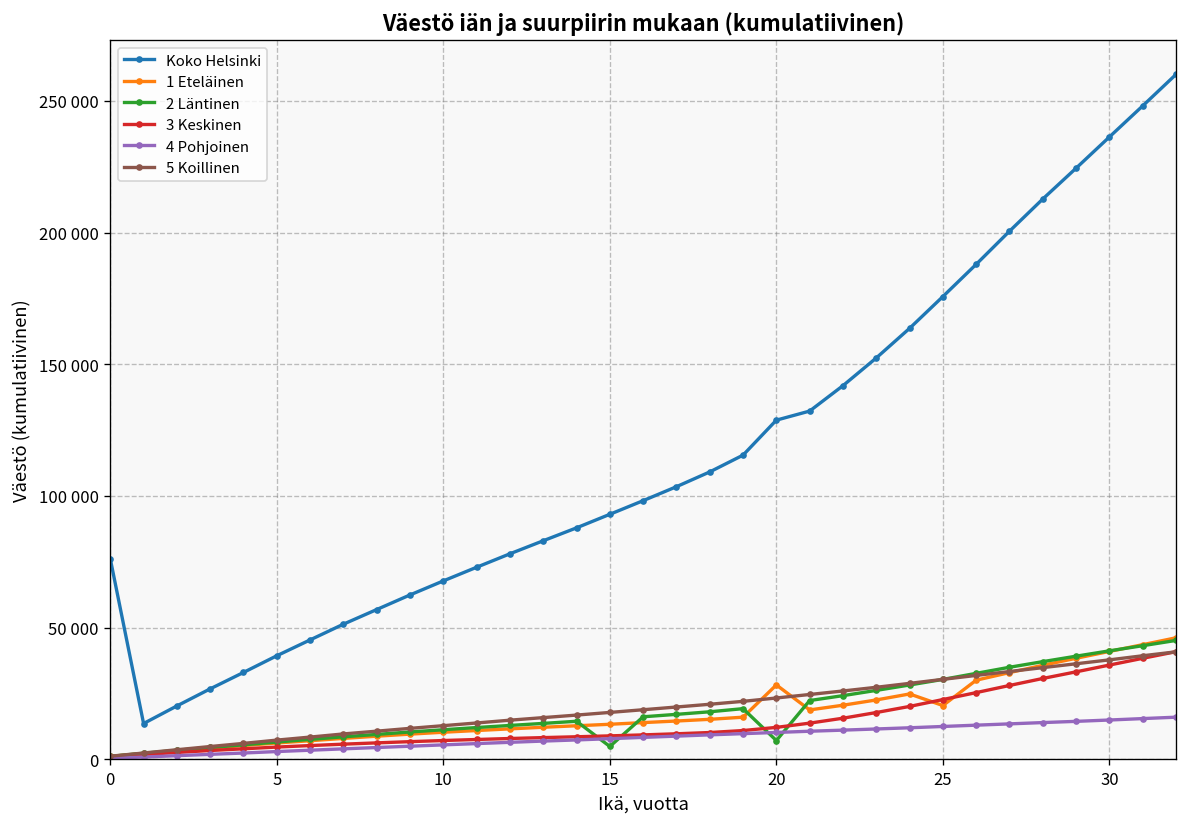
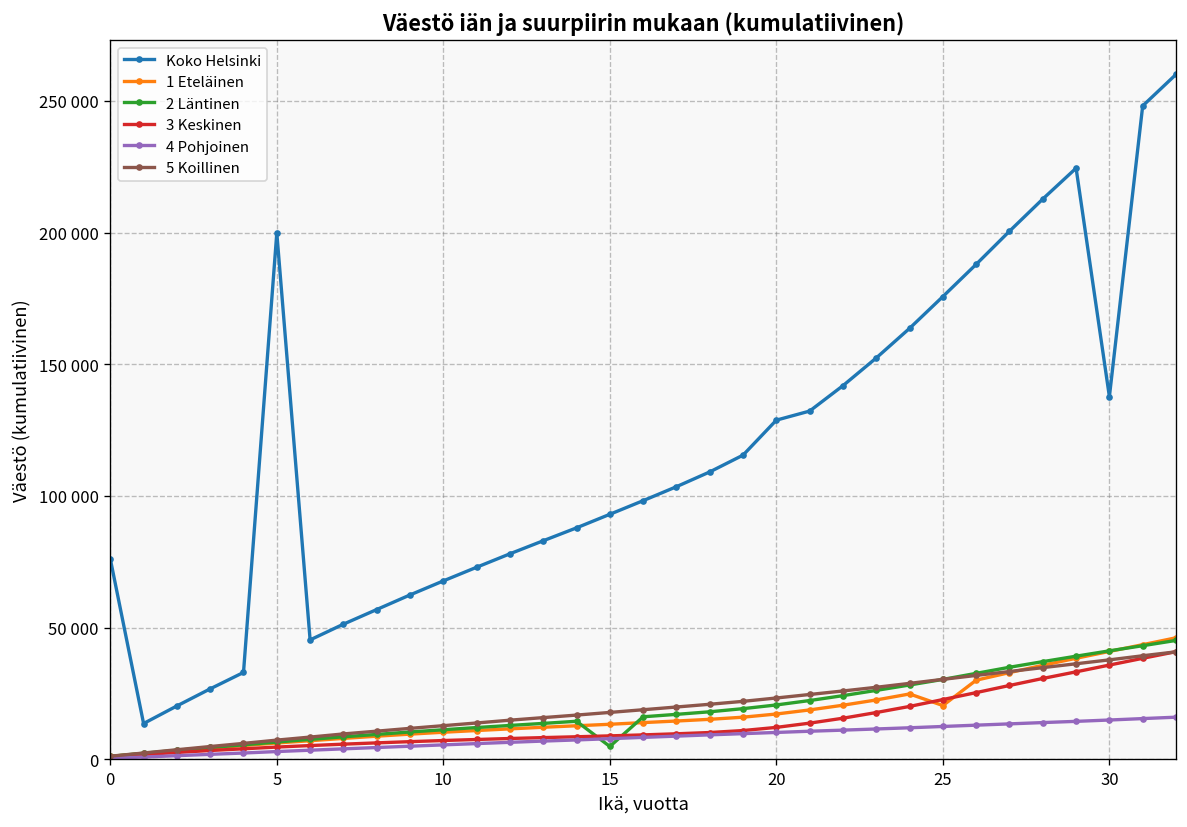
Koko Helsinki, 5: 39000 -> 200000
1 Eteläinen, 20: 28000 -> 17000
2 Läntinen, 20: 7000 -> 21000
Koko Helsinki, 30: 236000 -> 138000
